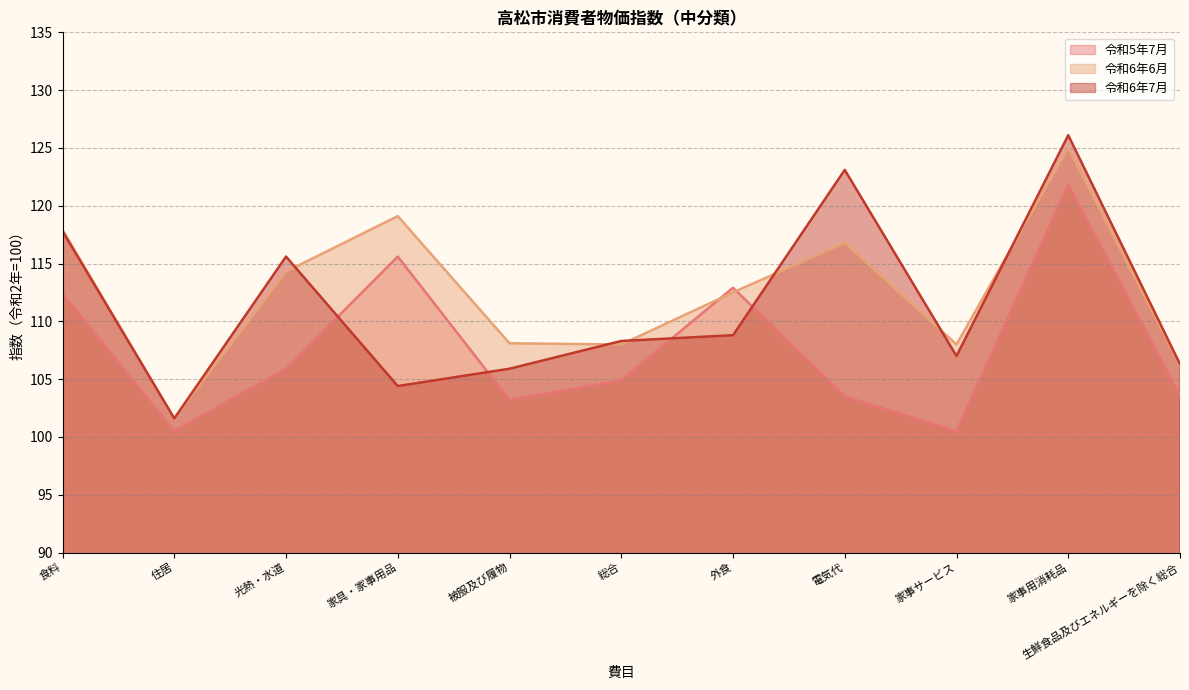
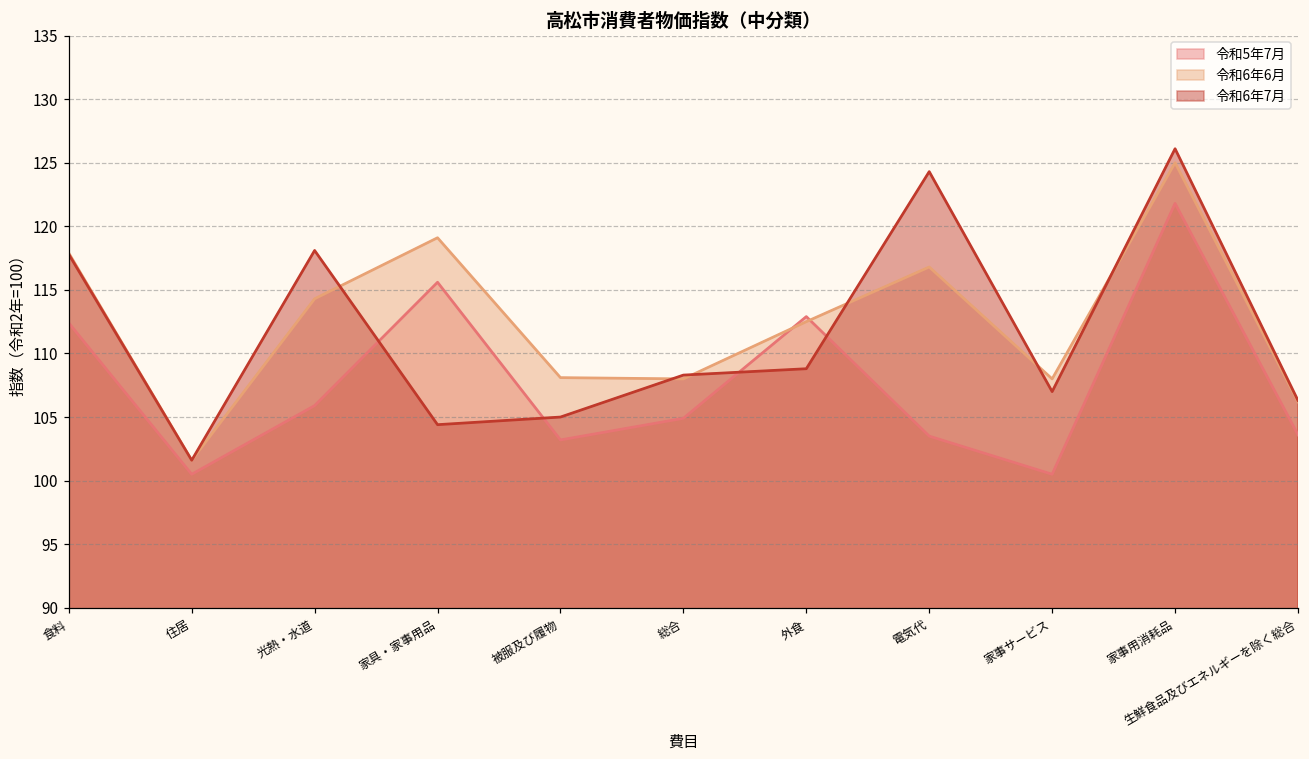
令和6年7月, 光熱・水道: 115.6 -> 118.1
令和6年7月, 被服及び履物: 105.9 -> 105.0
令和6年7月, 電気代: 123.1 -> 124.3
